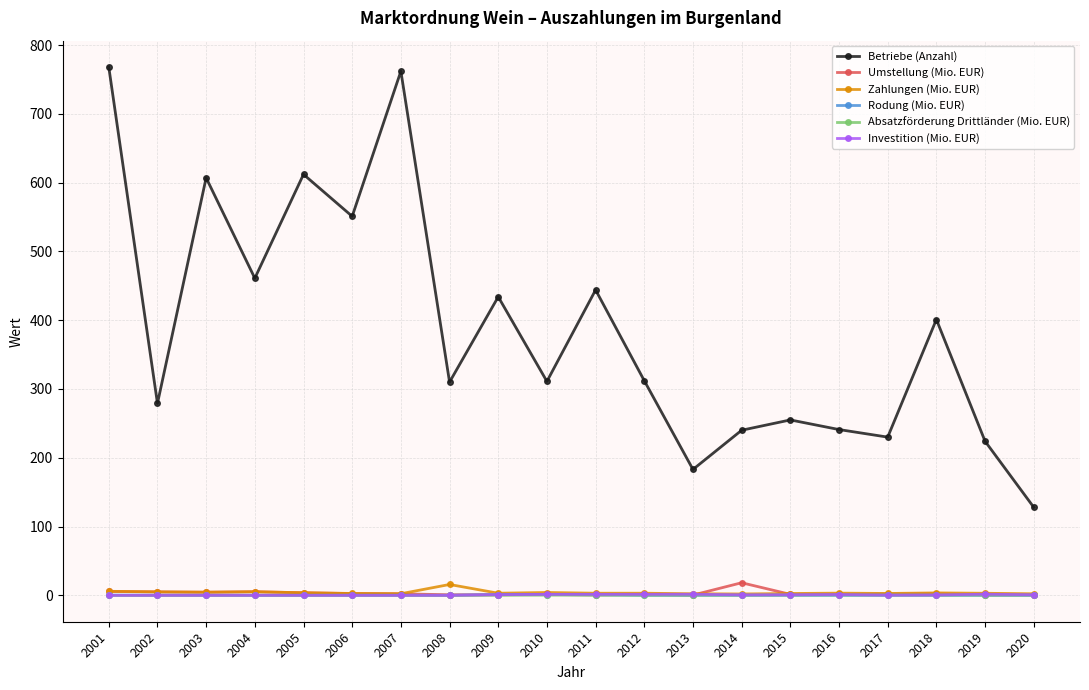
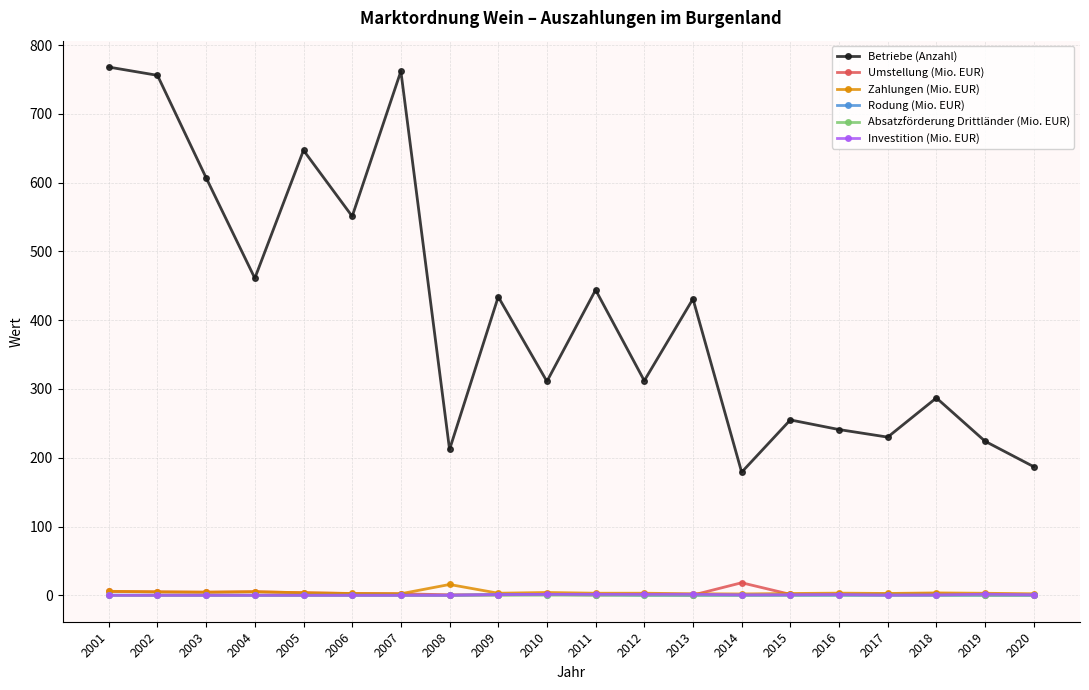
Betriebe (Anzahl), 2002: 280 -> 760
Betriebe (Anzahl), 2005: 610 -> 650
Betriebe (Anzahl), 2008: 310 -> 210
Betriebe (Anzahl), 2013: 180 -> 430
Betriebe (Anzahl), 2014: 240 -> 180
Betriebe (Anzahl), 2018: 400 -> 290
Betriebe (Anzahl), 2020: 130 -> 190
